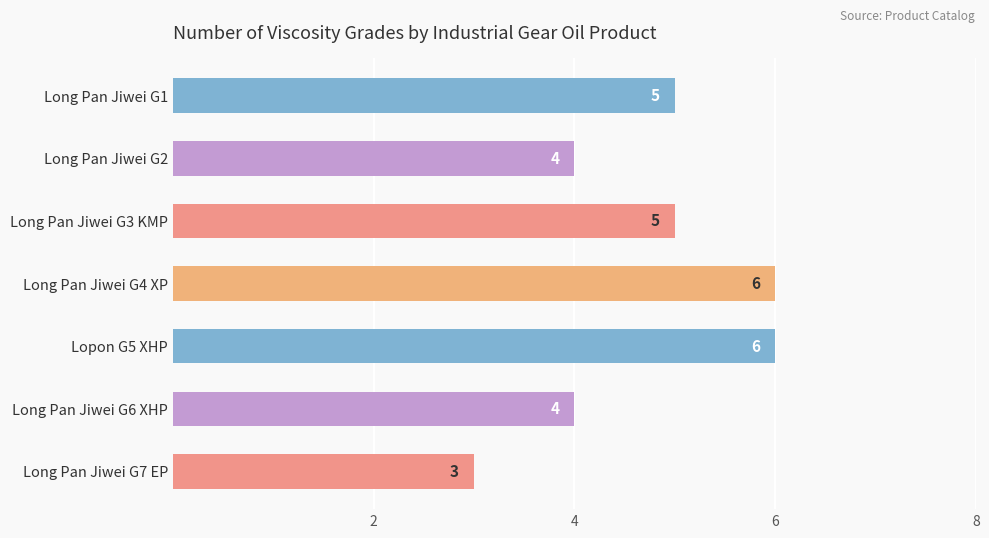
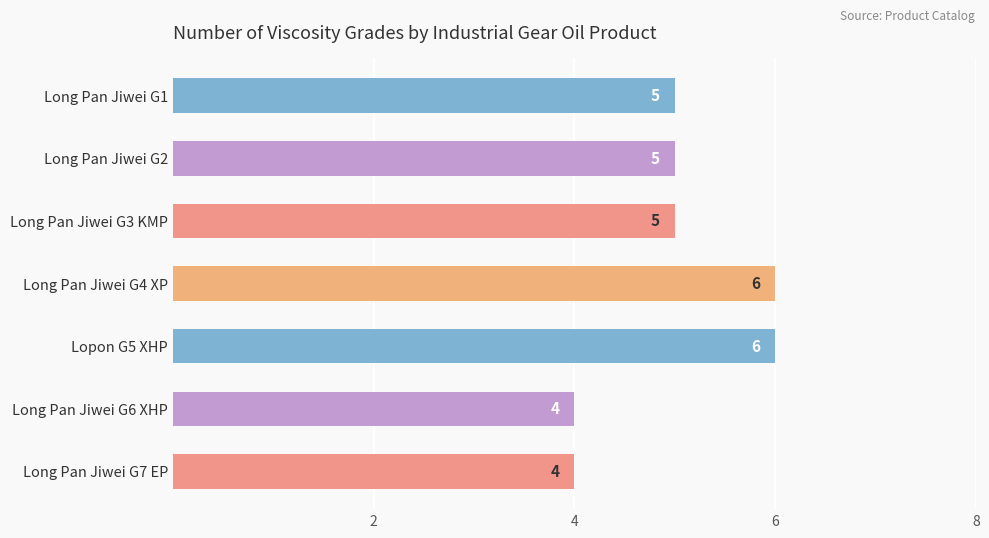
Long Pan Jiwei G2: 4 -> 5
Long Pan Jiwei G7 EP: 3 -> 4
